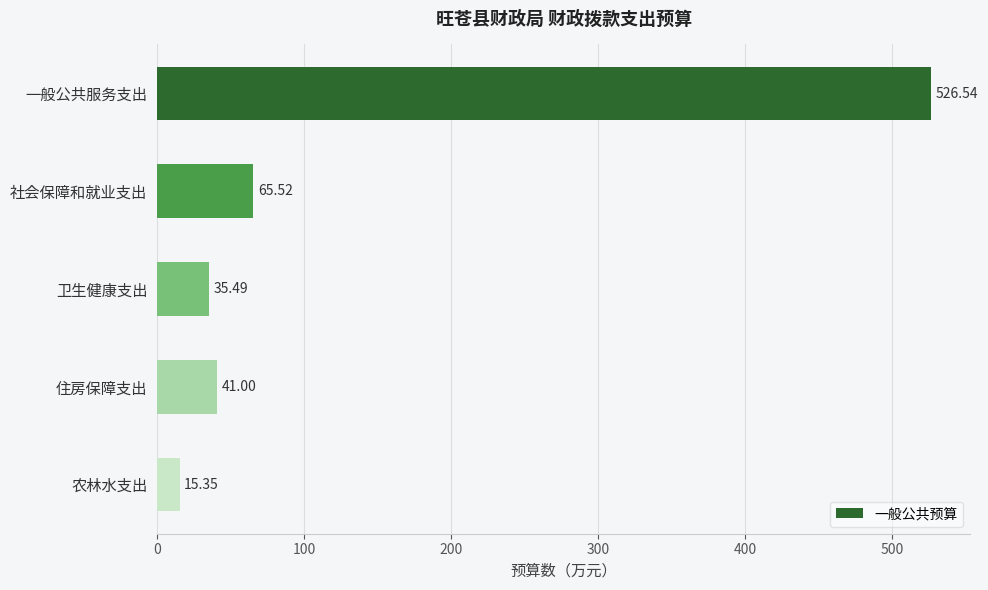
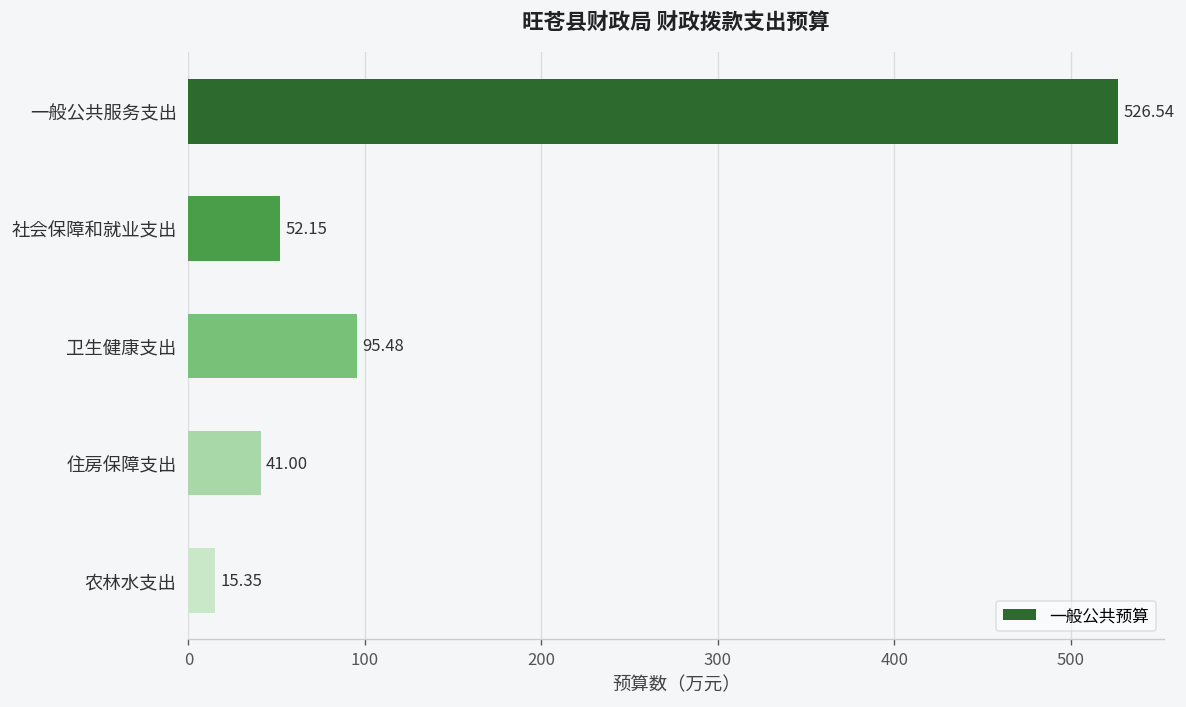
社会保障和就业支出: 65.52 -> 52.15
卫生健康支出: 35.49 -> 95.48
